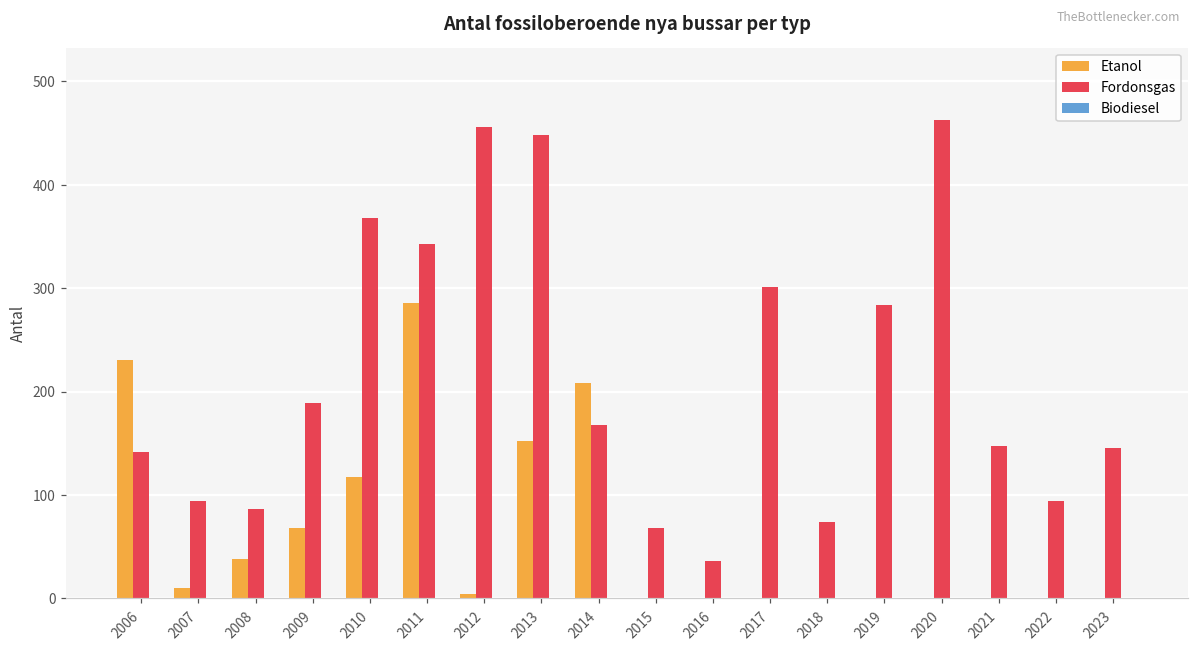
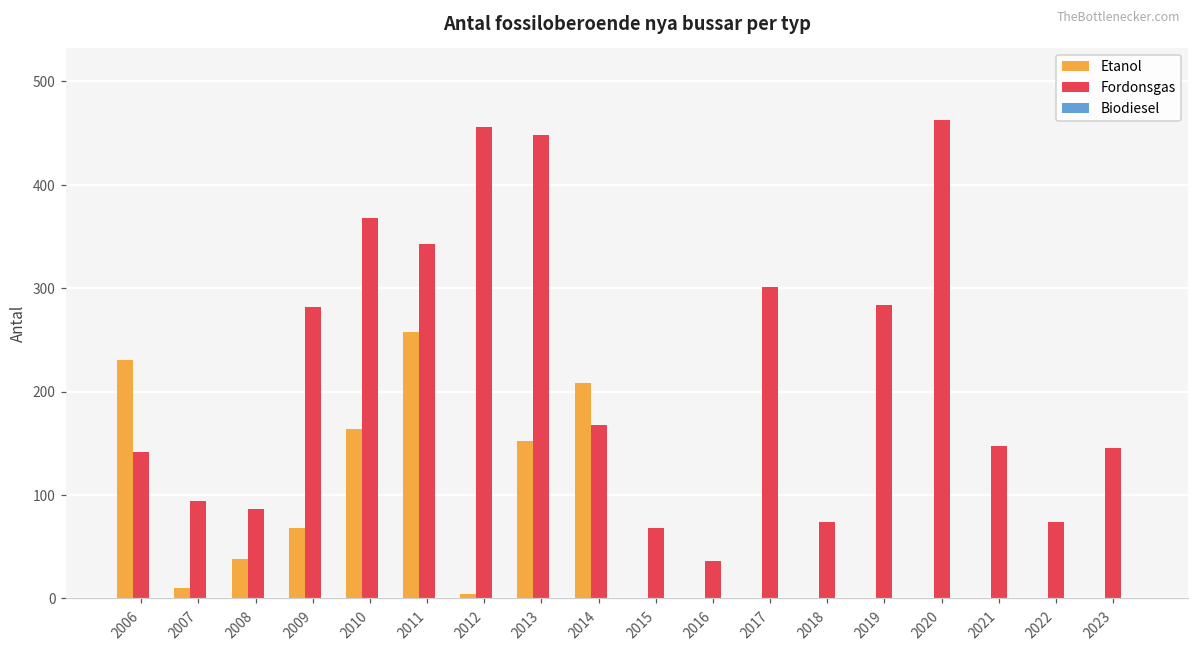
Fordonsgas, 2009: 190 -> 280
Etanol, 2010: 120 -> 160
Etanol, 2011: 290 -> 260
Fordonsgas, 2022: 90 -> 70
